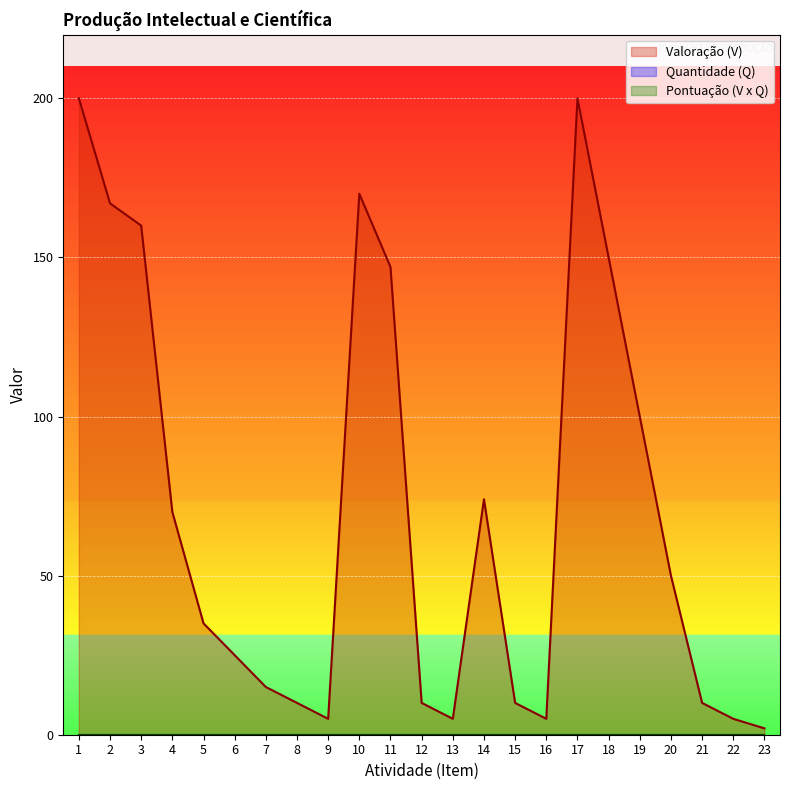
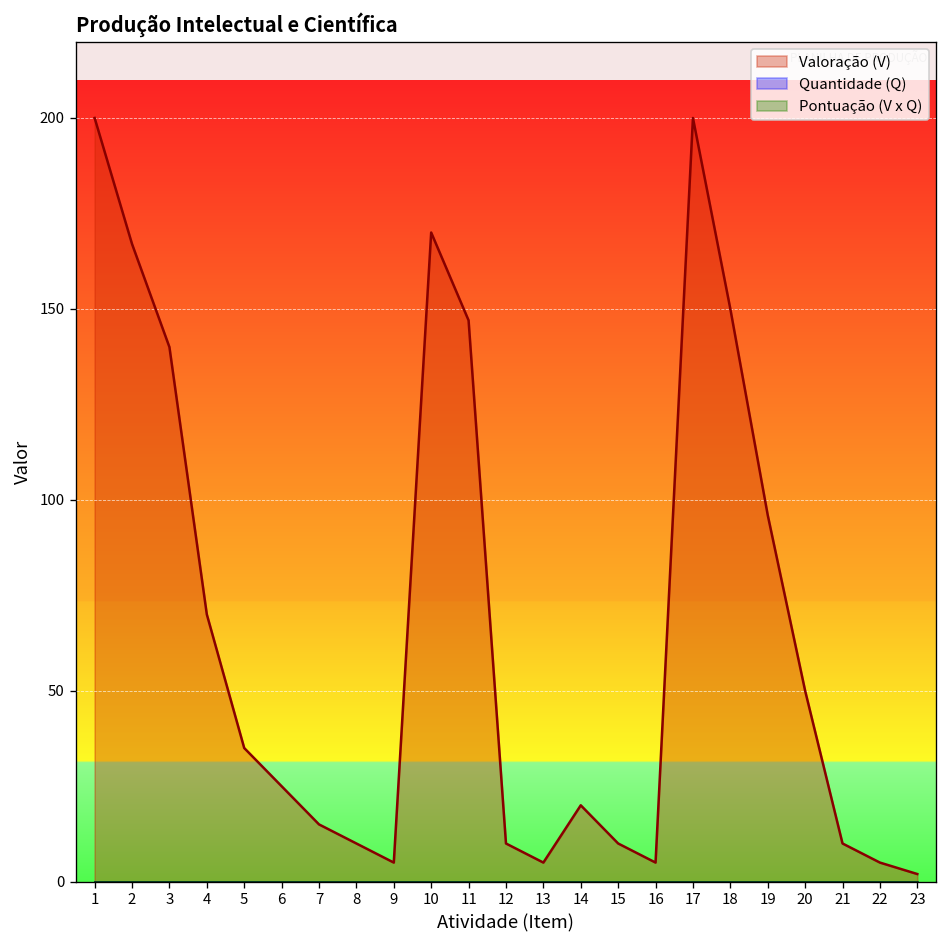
Valoração (V), 3: 160 -> 140
Valoração (V), 14: 74 -> 20
Valoração (V), 19: 100 -> 96
